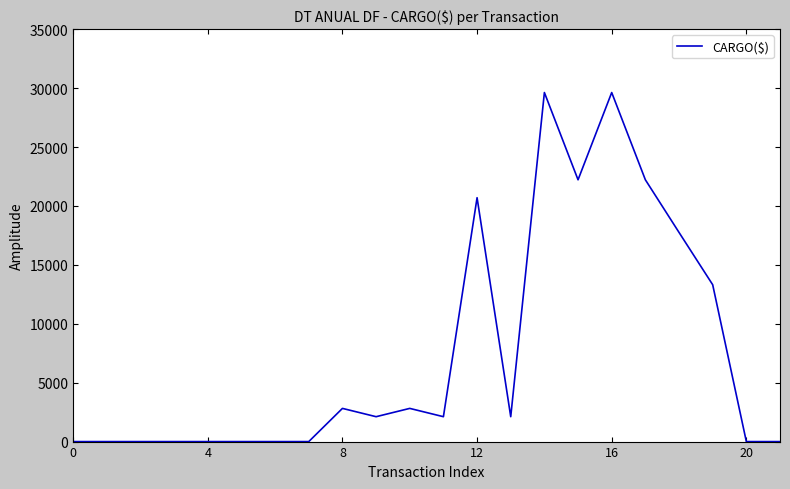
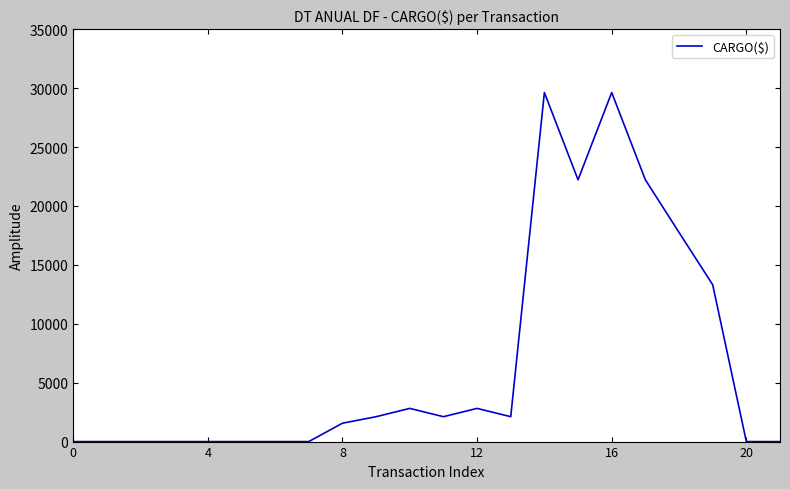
8: 2800 -> 1600
12: 20700 -> 2800
